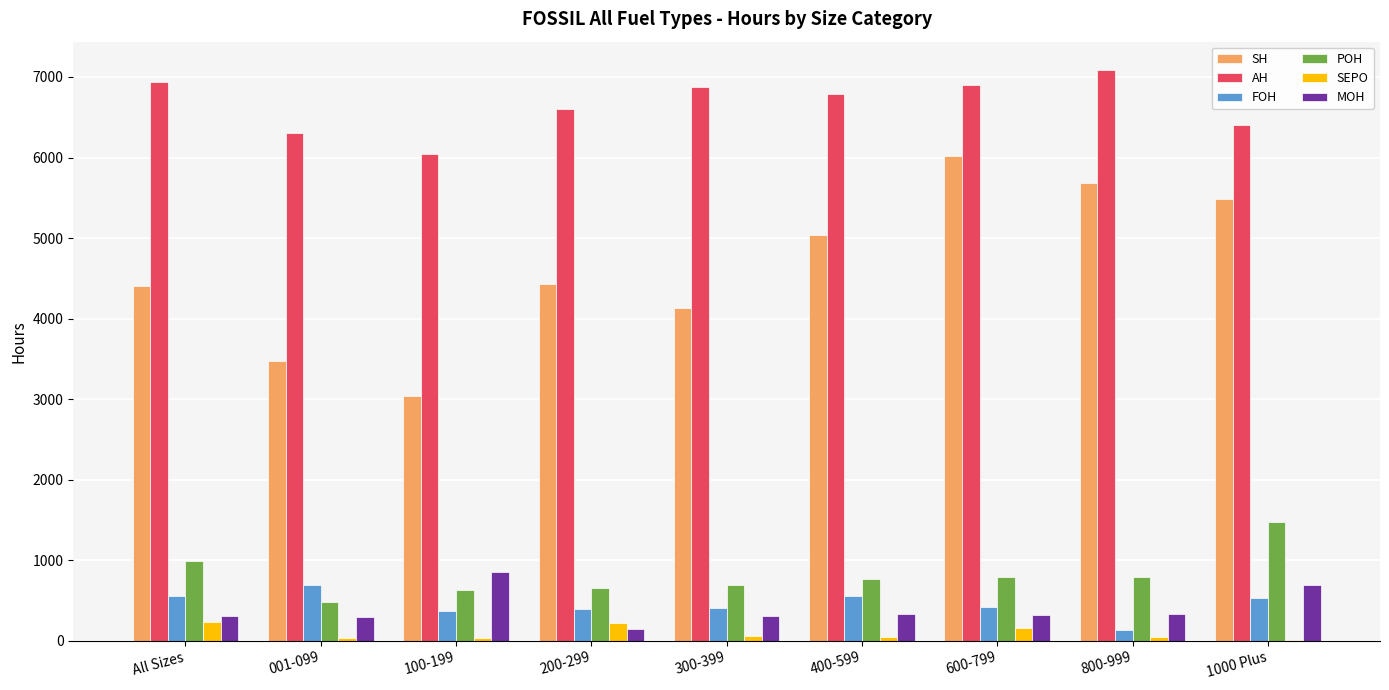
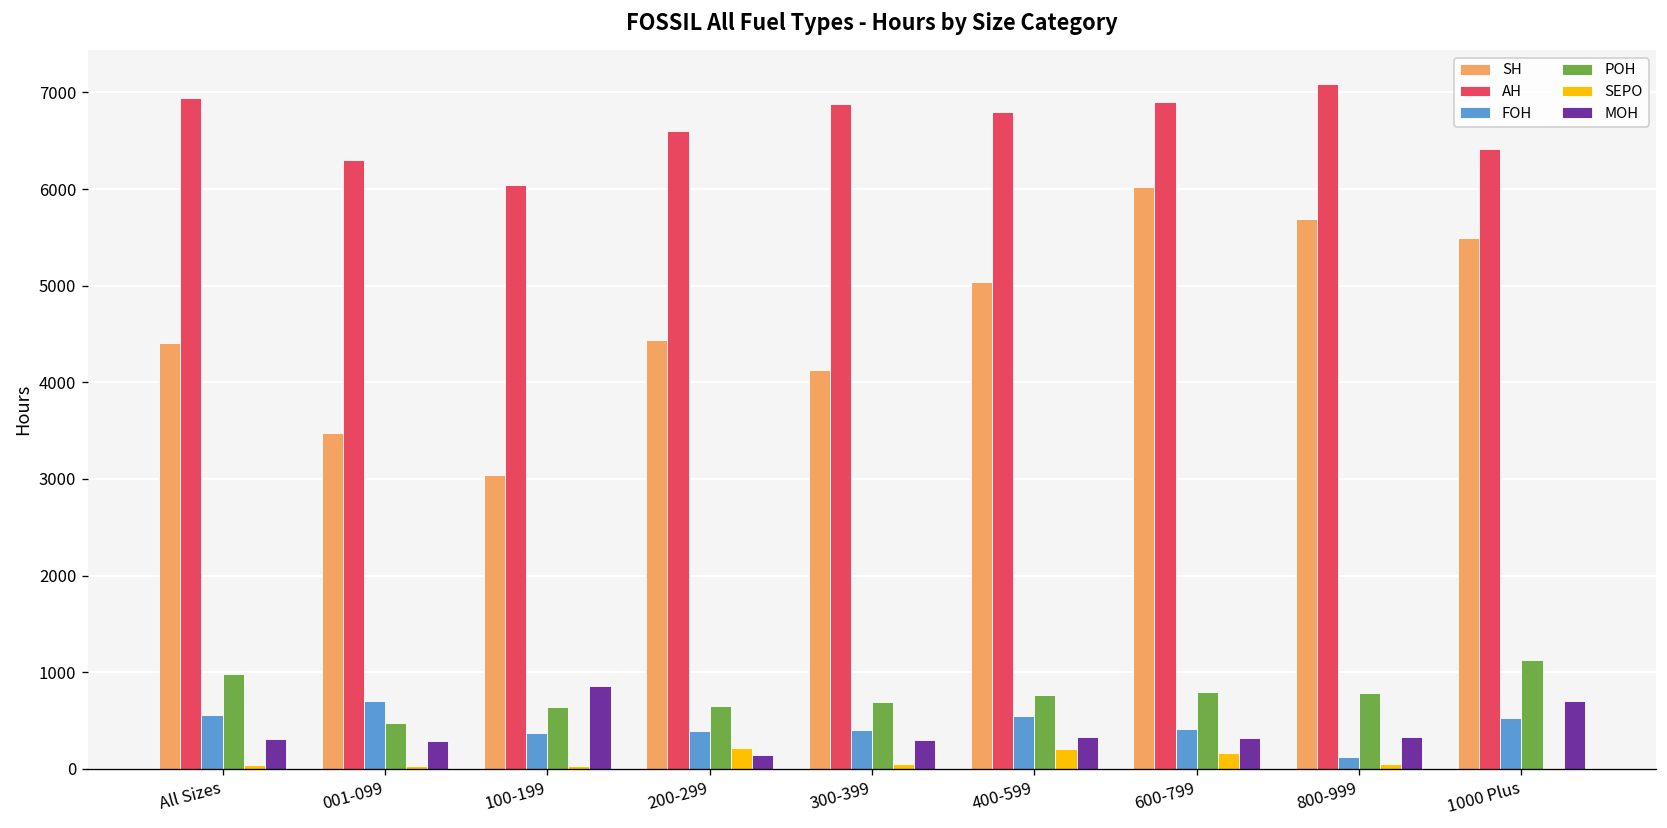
SEPO, All Sizes: 200 -> 0
SEPO, 400-599: 0 -> 200
POH, 1000 Plus: 1500 -> 1100
